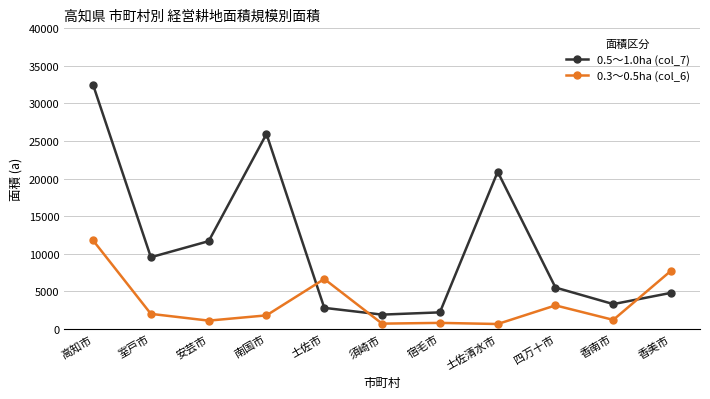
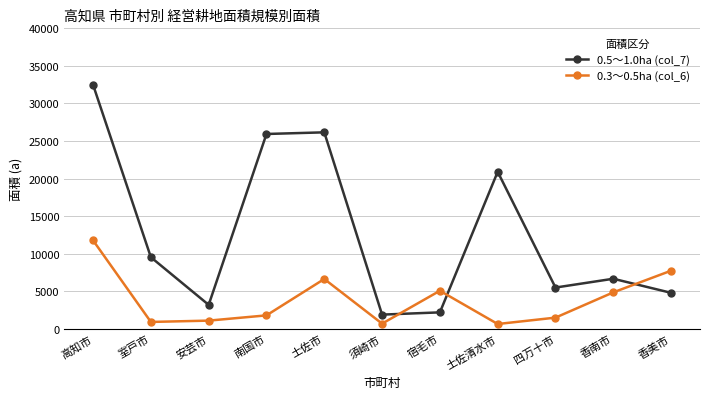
0.3～0.5ha (col_6), 室戸市: 2000 -> 1000
0.5～1.0ha (col_7), 安芸市: 12000 -> 3000
0.5～1.0ha (col_7), 土佐市: 3000 -> 26000
0.3～0.5ha (col_6), 宿毛市: 1000 -> 5000
0.3～0.5ha (col_6), 四万十市: 3000 -> 2000
0.5～1.0ha (col_7), 香南市: 3000 -> 7000
0.3～0.5ha (col_6), 香南市: 1000 -> 5000
